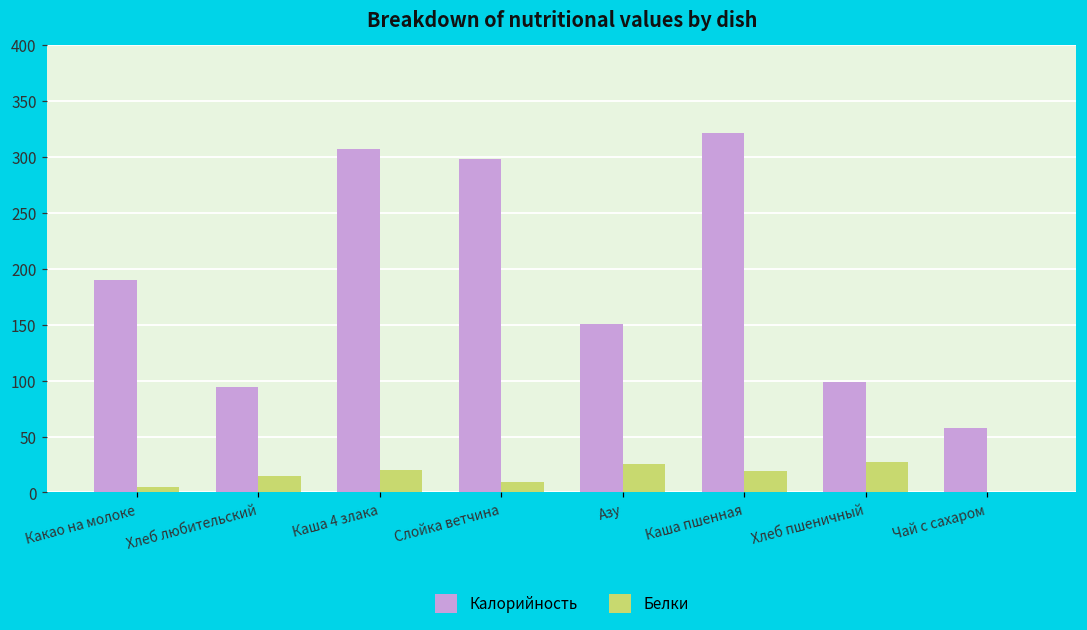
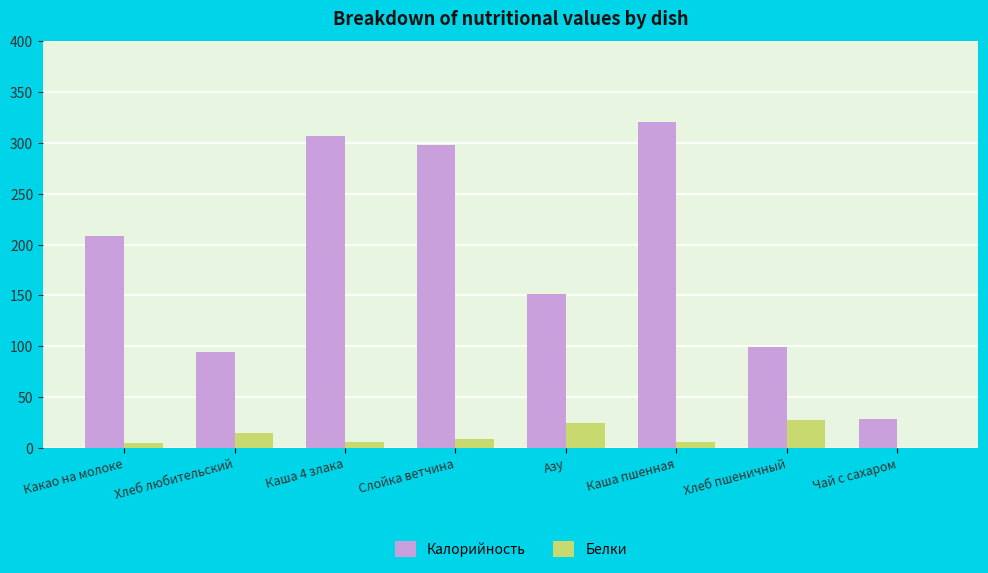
Калорийность, Какао на молоке: 190 -> 208
Белки, Каша 4 злака: 20 -> 6
Белки, Каша пшенная: 19 -> 6
Калорийность, Чай с сахаром: 58 -> 28
